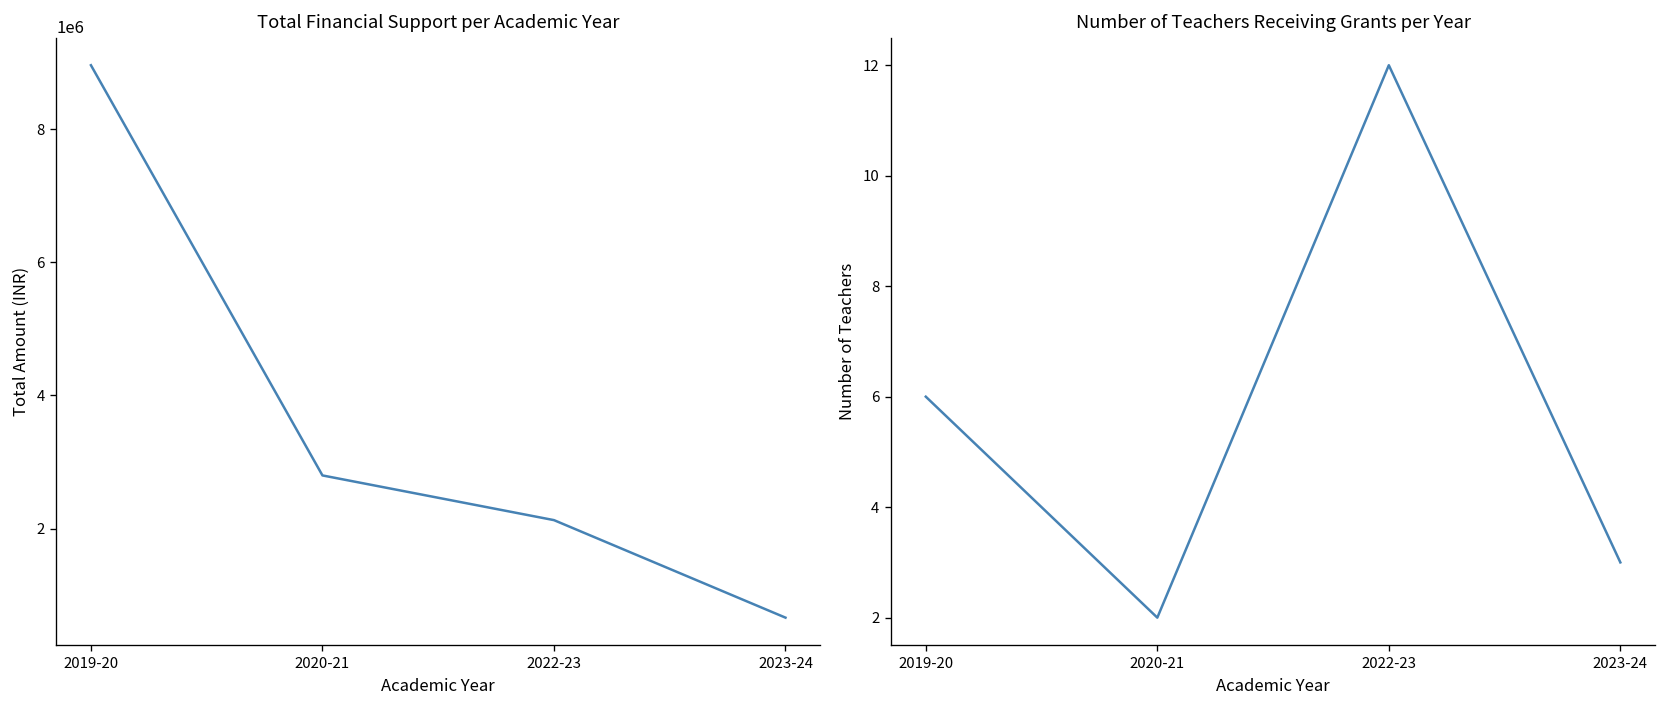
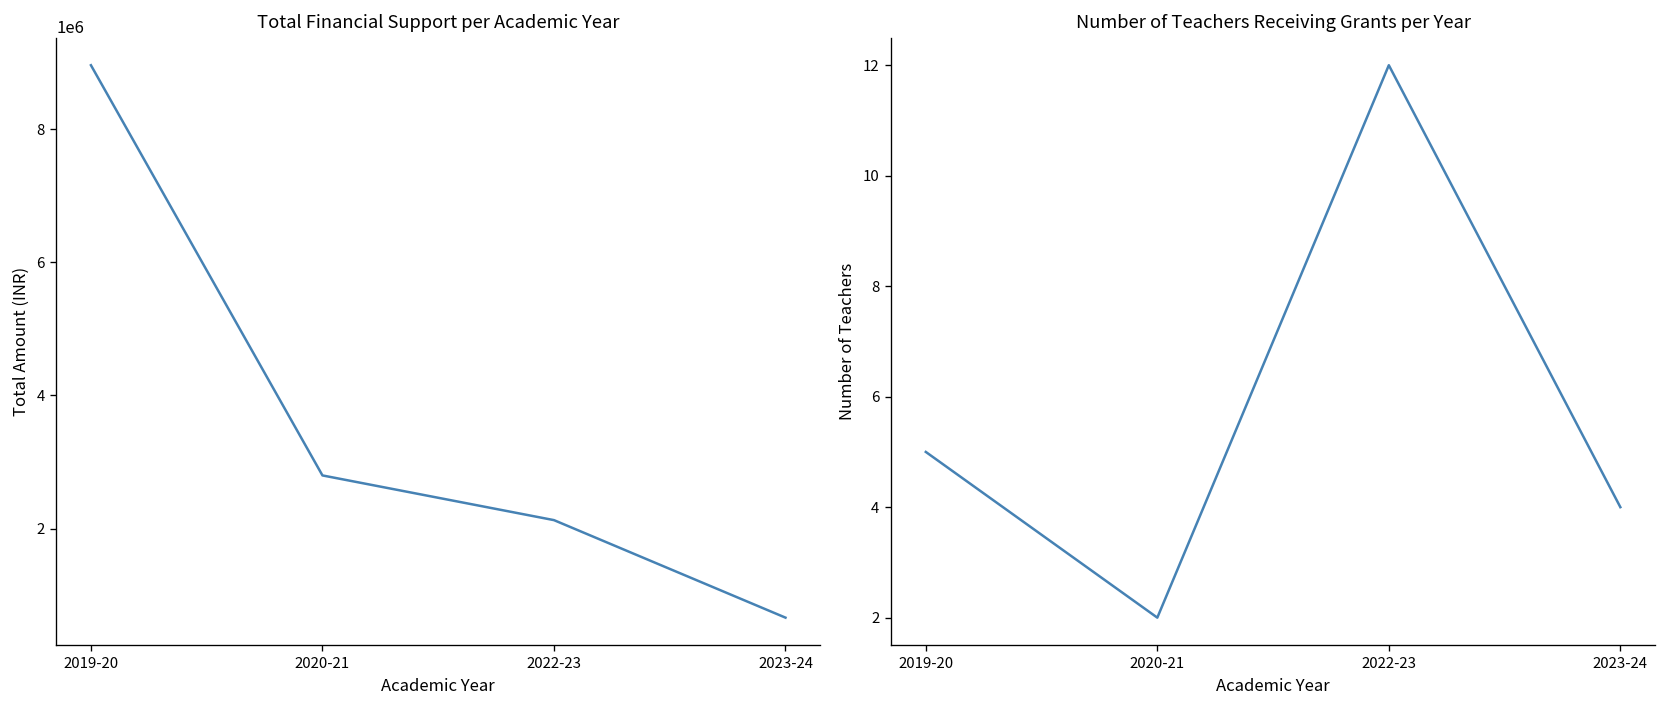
Number of Teachers Receiving Grants per Year, 2019-20: 6 -> 5
Number of Teachers Receiving Grants per Year, 2023-24: 3 -> 4
